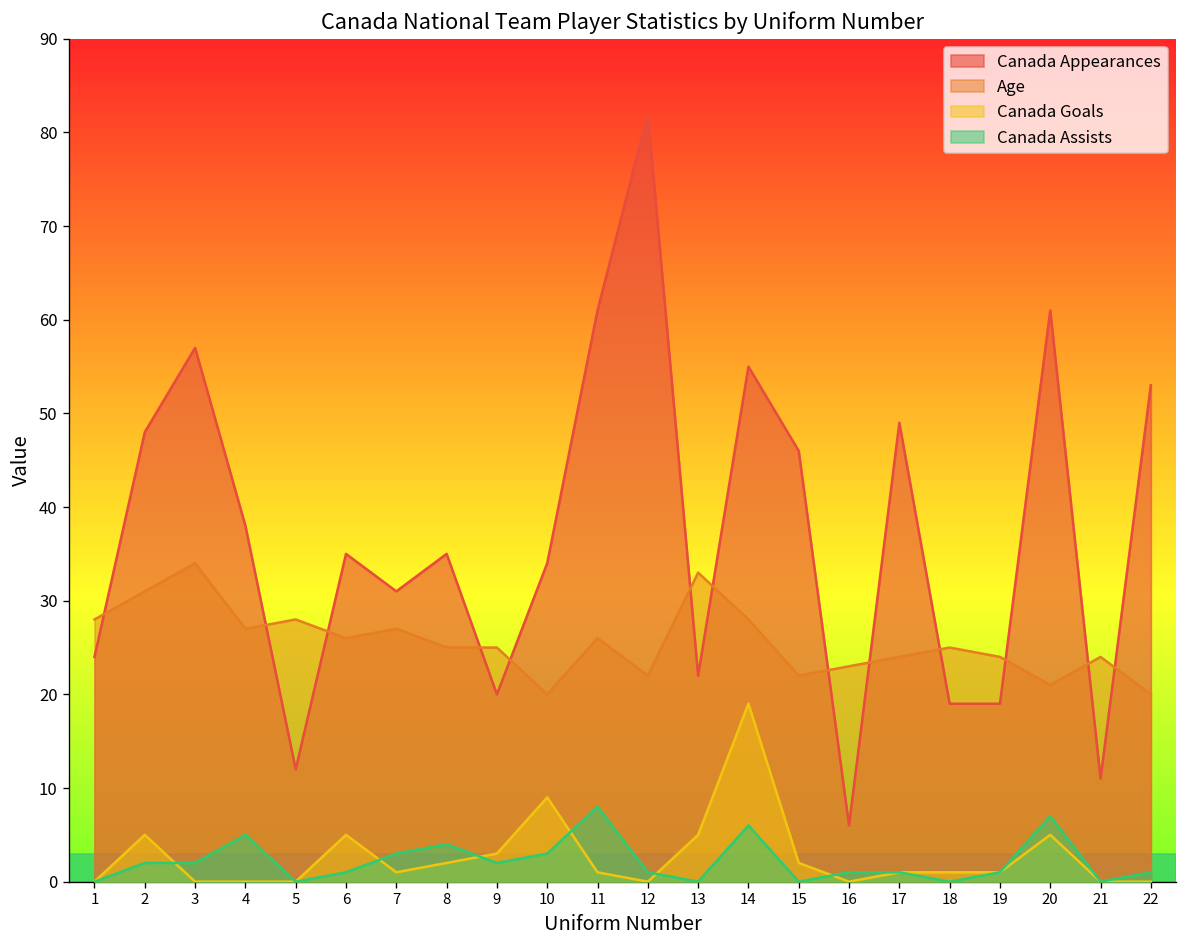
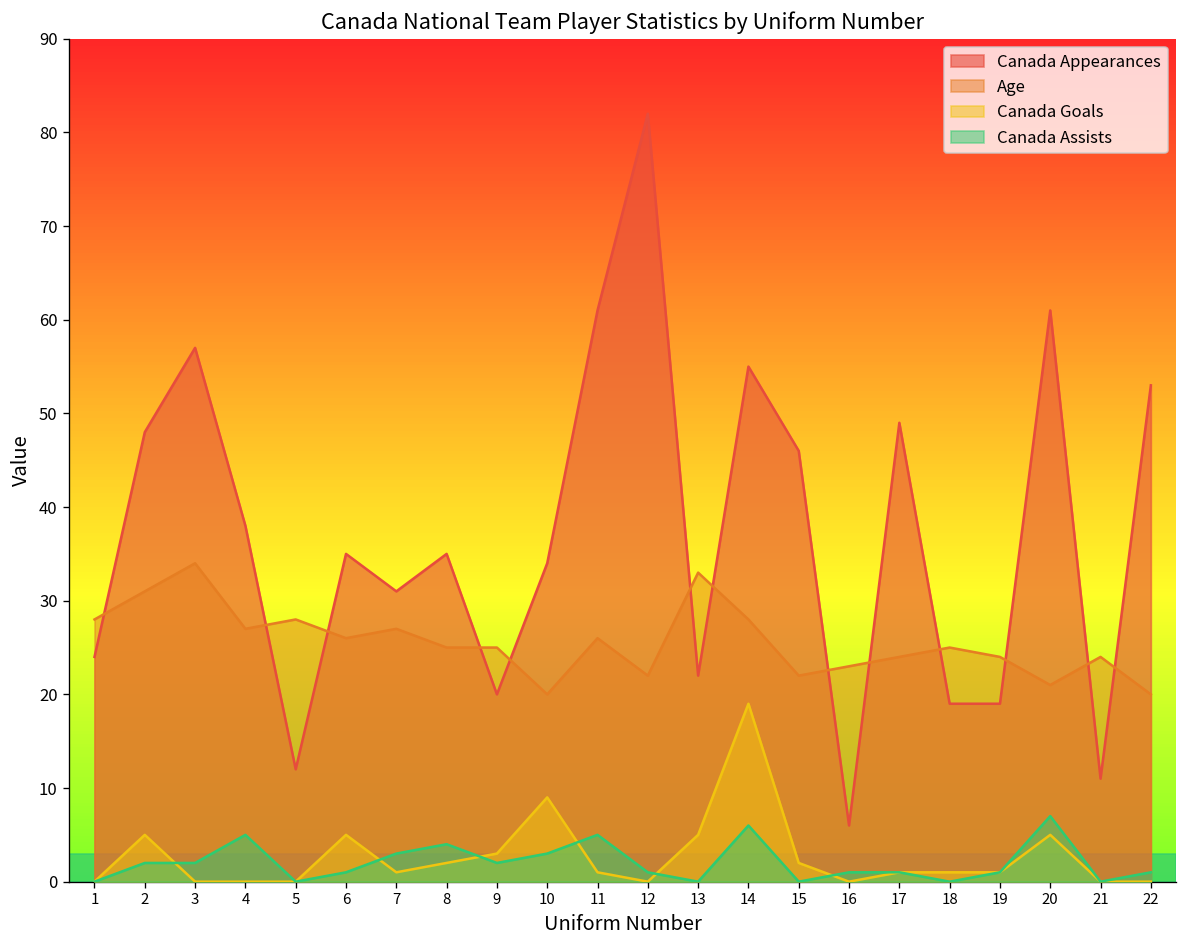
Canada Assists, 11: 8 -> 5
